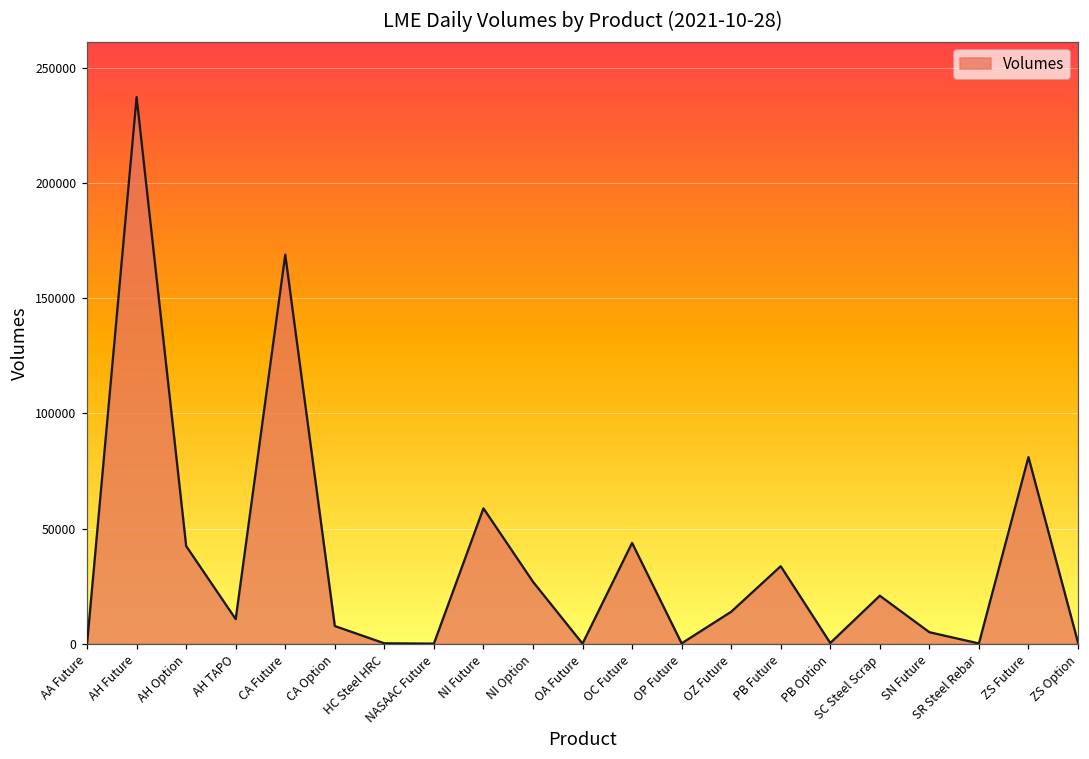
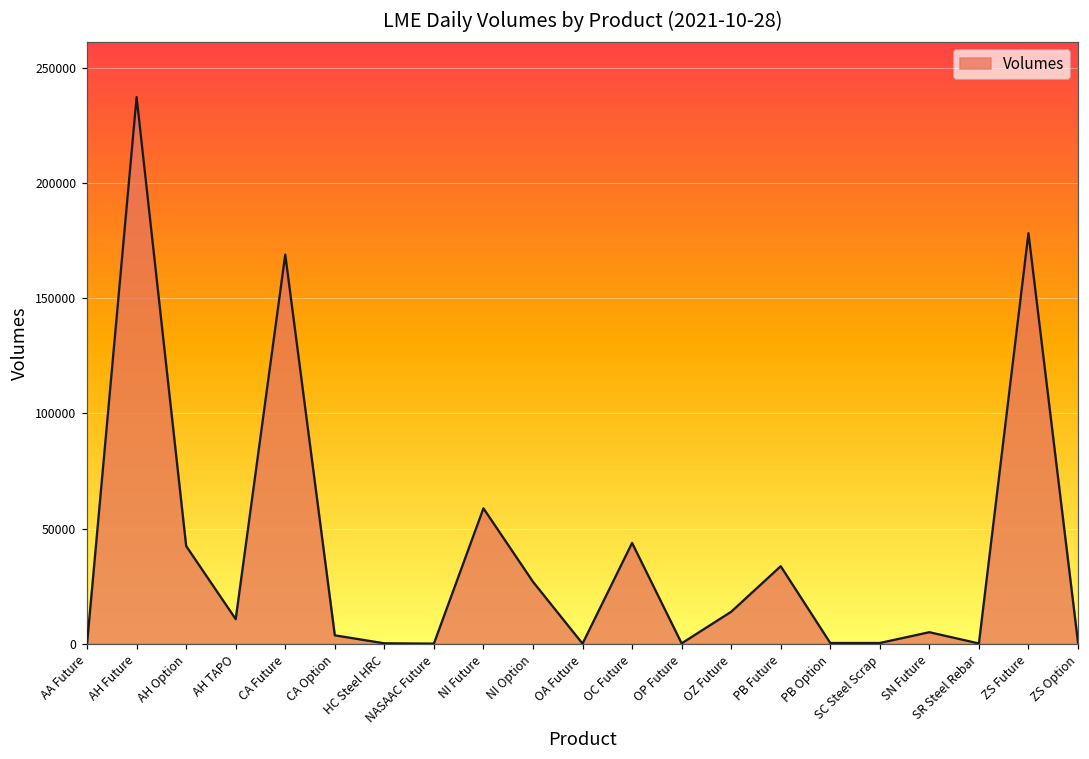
CA Option: 8000 -> 4000
SC Steel Scrap: 21000 -> 0
ZS Future: 81000 -> 178000
